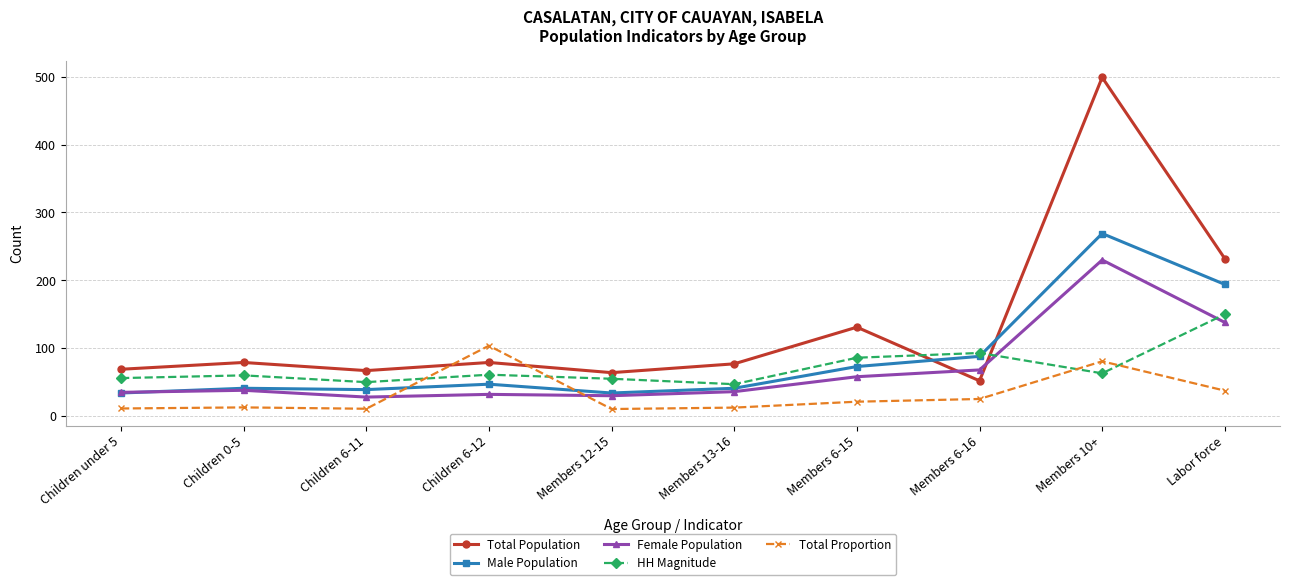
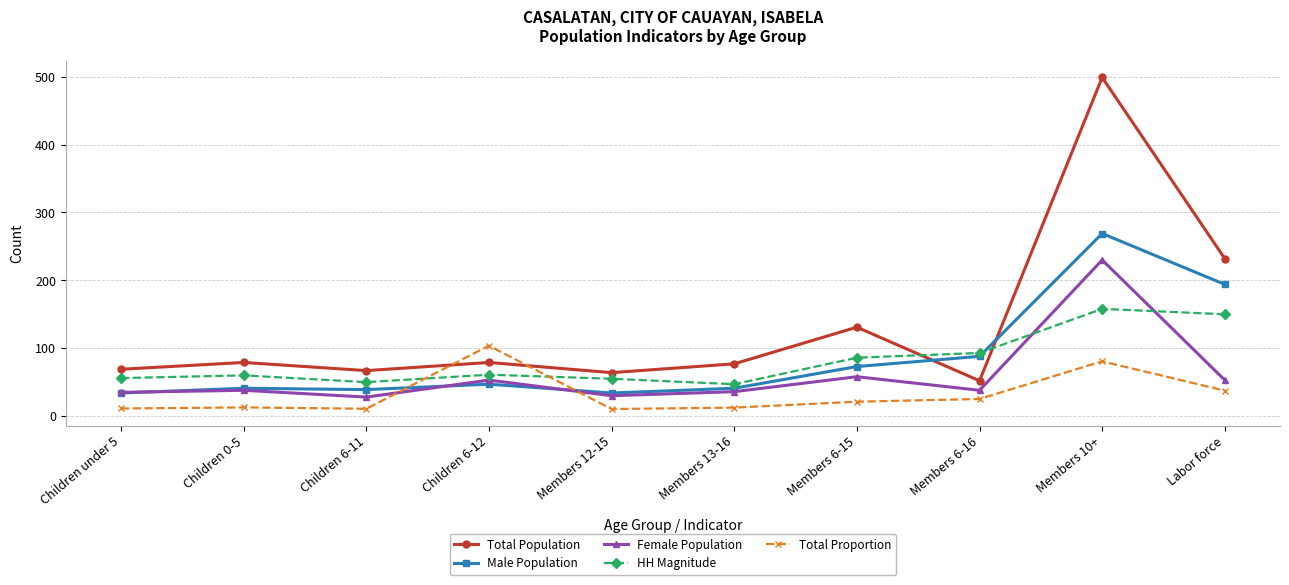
Female Population, Children 6-12: 30 -> 50
Female Population, Members 6-16: 70 -> 40
HH Magnitude, Members 10+: 60 -> 160
Female Population, Labor force: 140 -> 50
